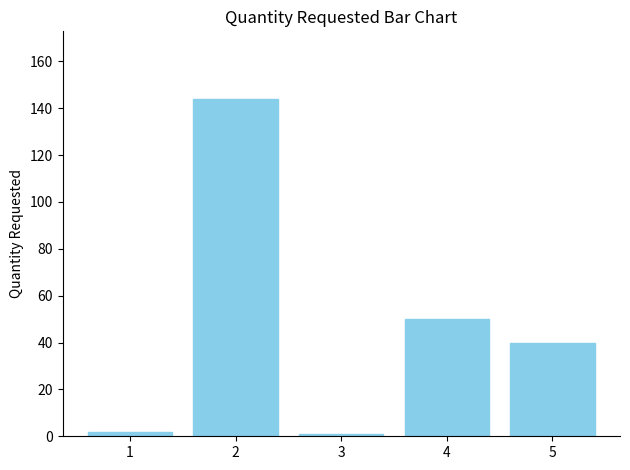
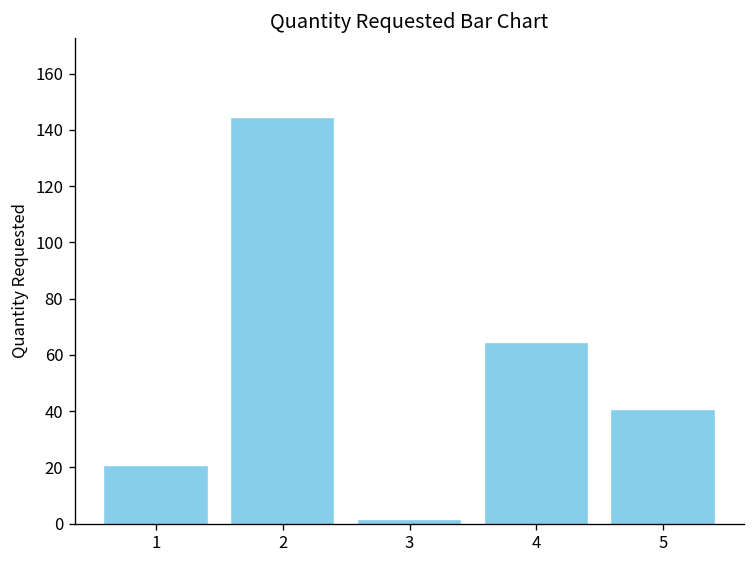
1: 2 -> 20
4: 50 -> 64
